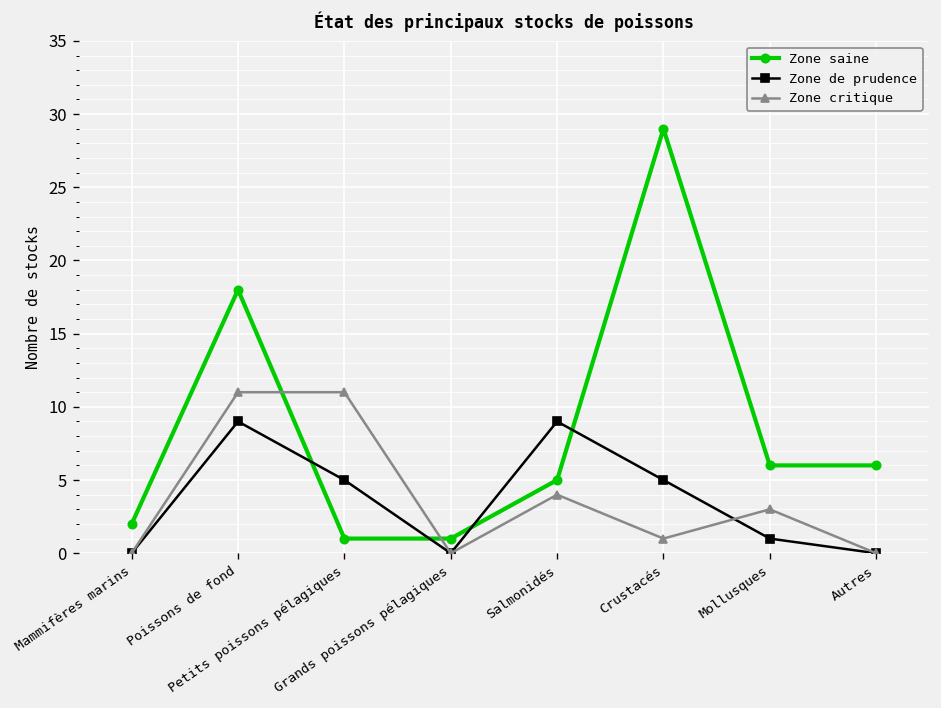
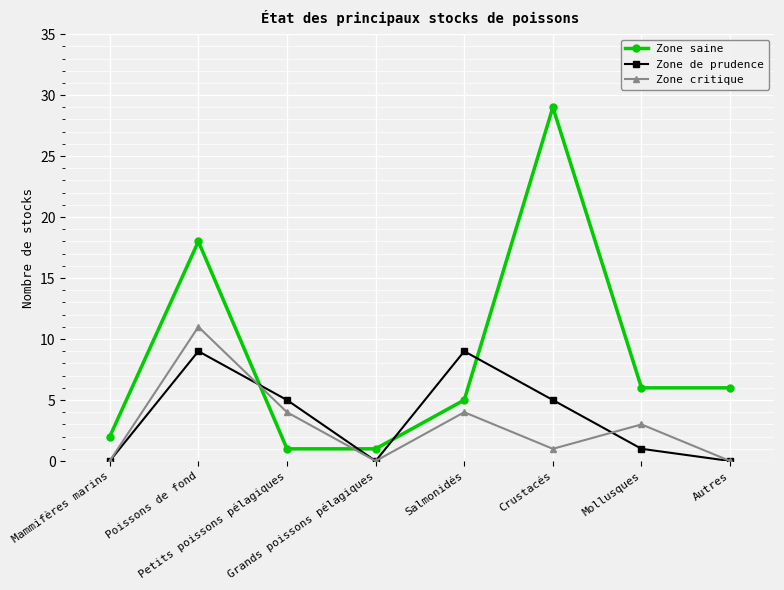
Zone critique, Petits poissons pélagiques: 11 -> 4
